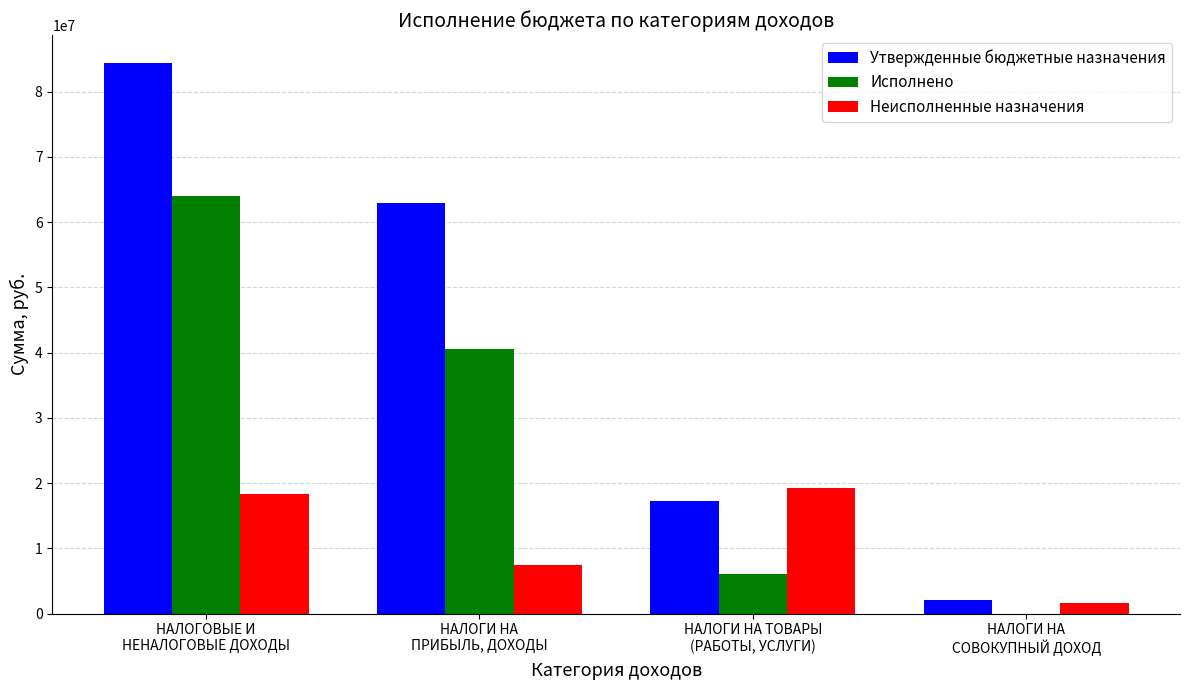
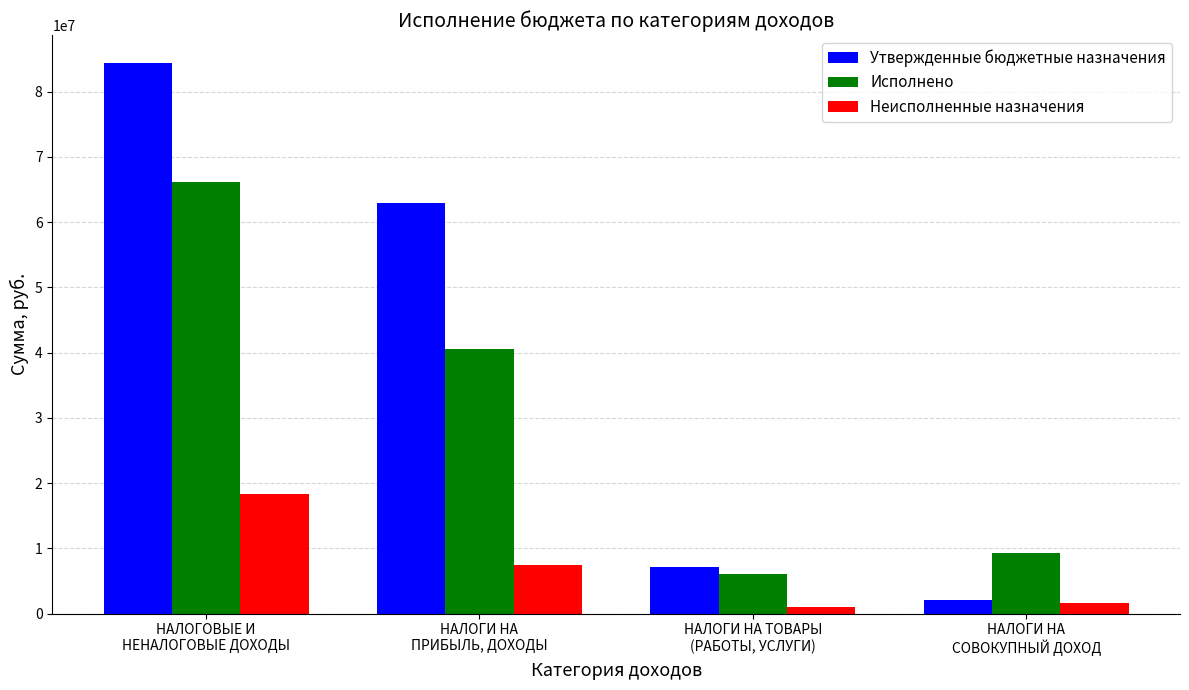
Исполнено, НАЛОГОВЫЕ И НЕНАЛОГОВЫЕ ДОХОДЫ: 64000000 -> 66000000
Утвержденные бюджетные назначения, НАЛОГИ НА ТОВАРЫ (РАБОТЫ, УСЛУГИ): 17000000 -> 7000000
Неисполненные назначения, НАЛОГИ НА ТОВАРЫ (РАБОТЫ, УСЛУГИ): 19000000 -> 1000000
Исполнено, НАЛОГИ НА СОВОКУПНЫЙ ДОХОД: 0 -> 9000000
